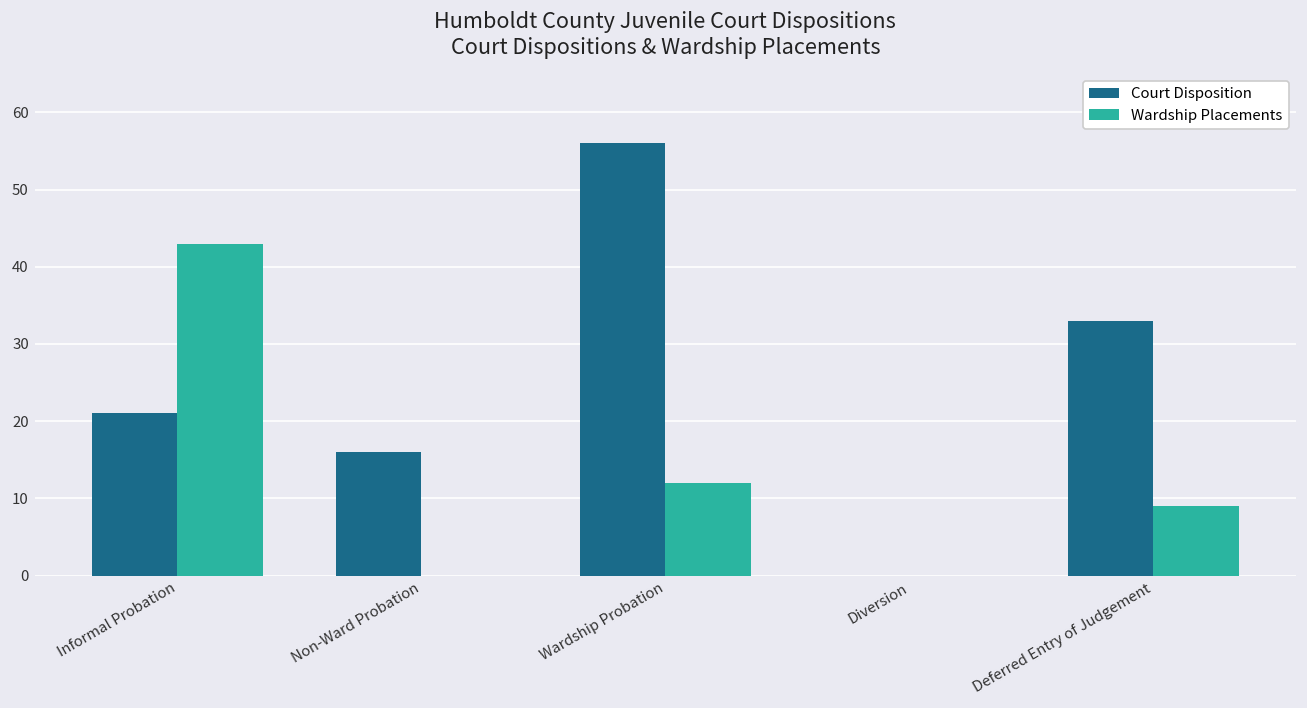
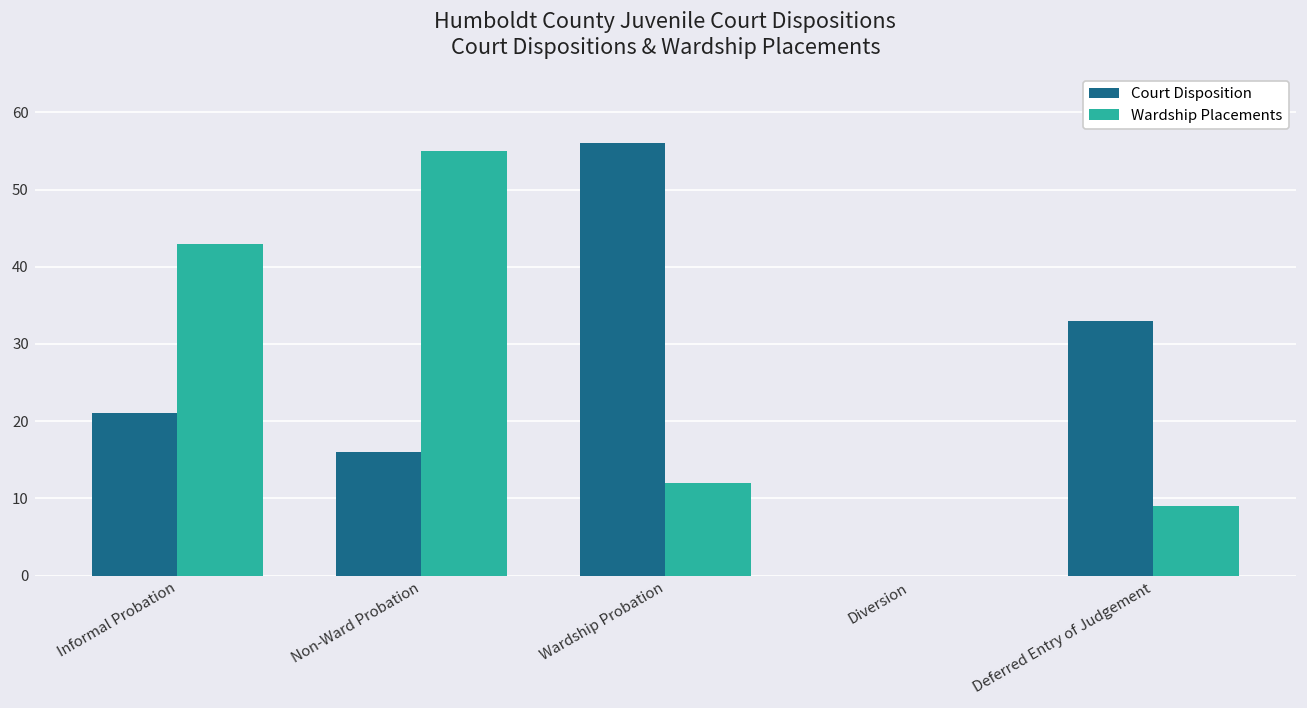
Wardship Placements, Non-Ward Probation: 0 -> 55
